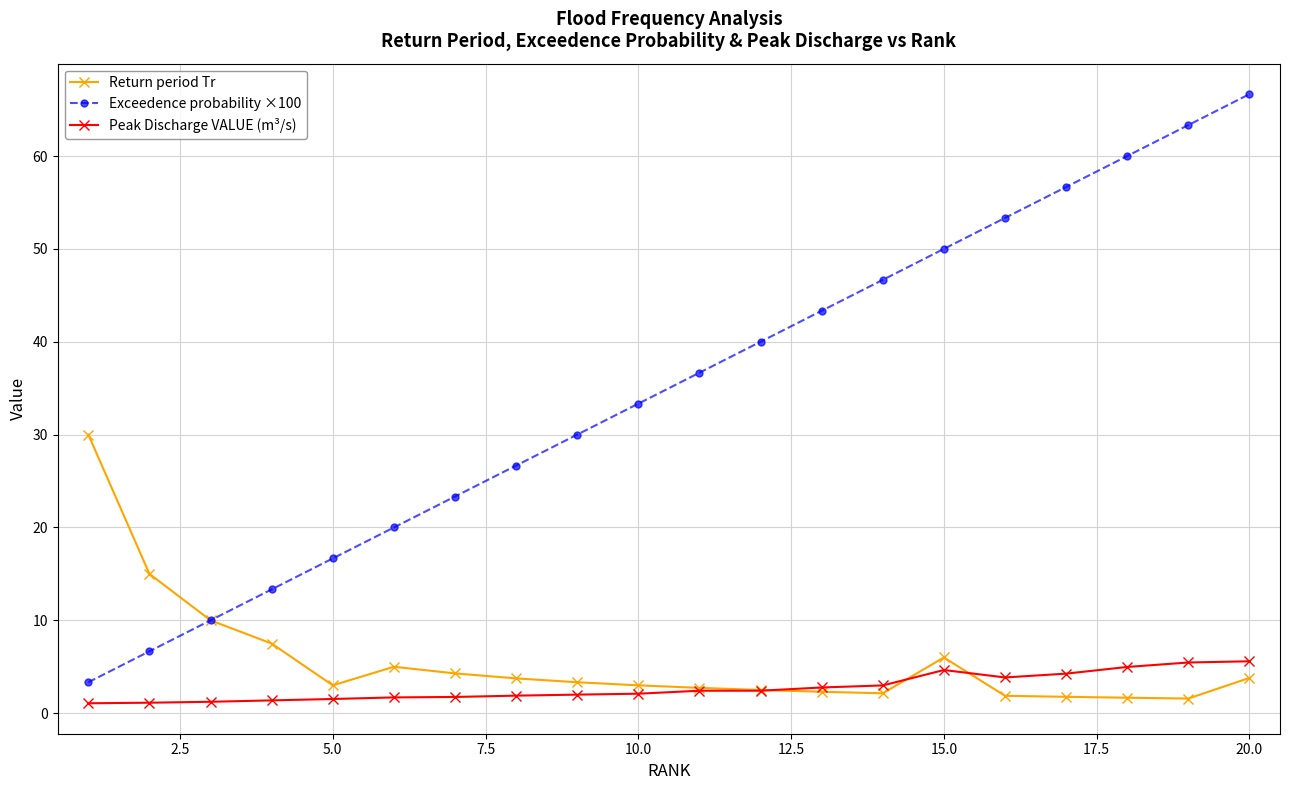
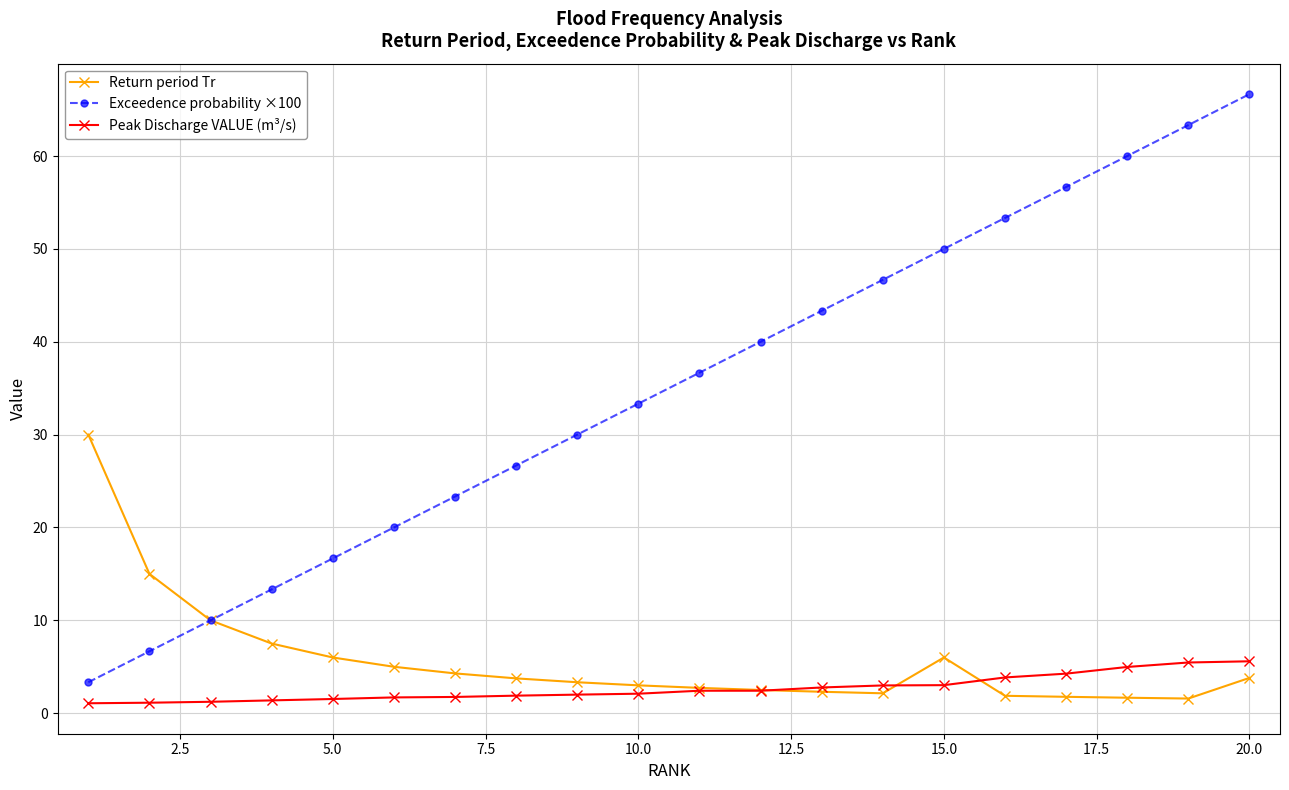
Return period Tr, 5.0: 3 -> 6
Peak Discharge VALUE (m³/s), 15.0: 5 -> 3
